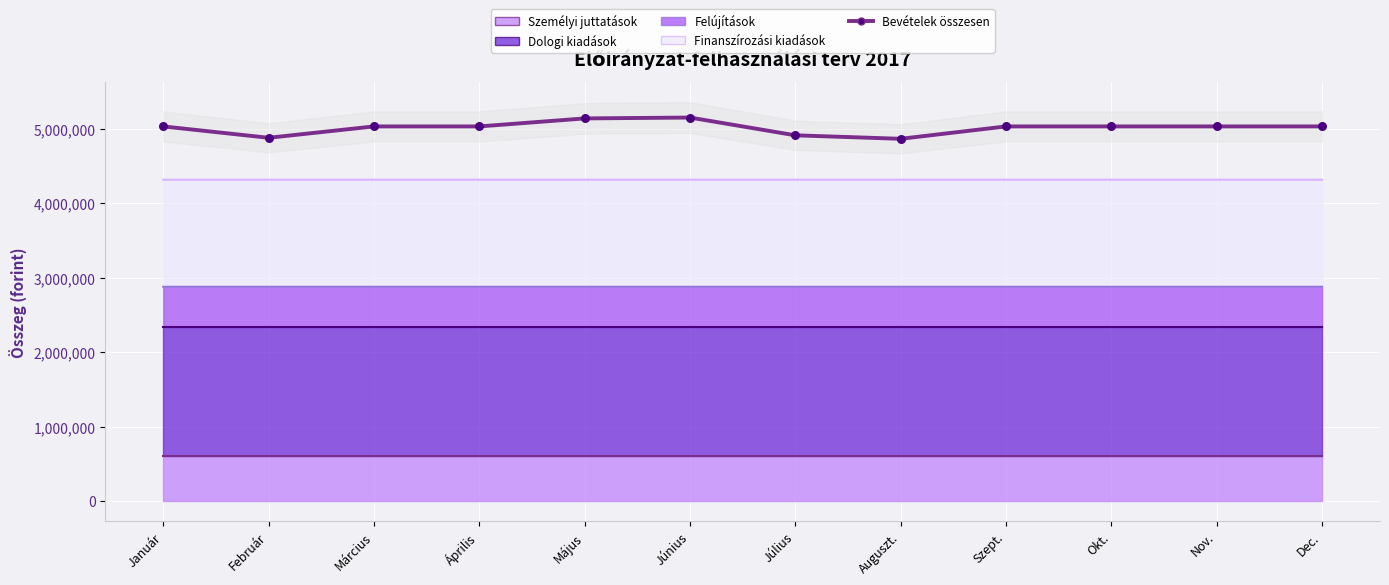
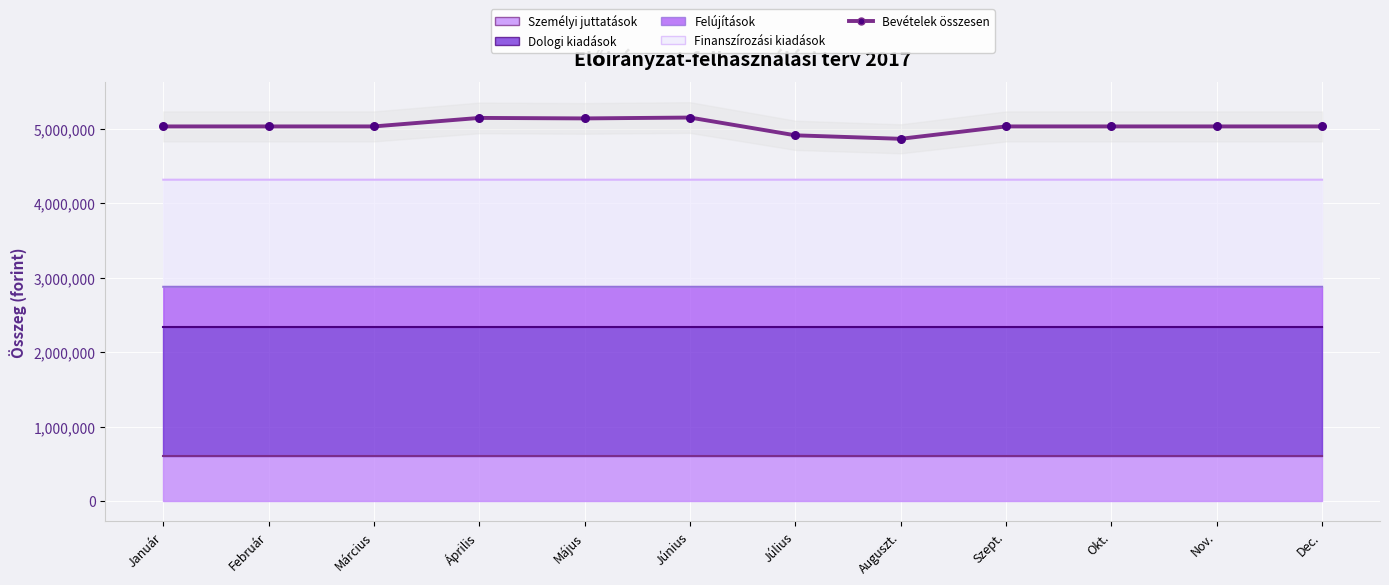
Bevételek összesen, Február: 4,900,000 -> 5,000,000
Bevételek összesen, Április: 5,000,000 -> 5,100,000
